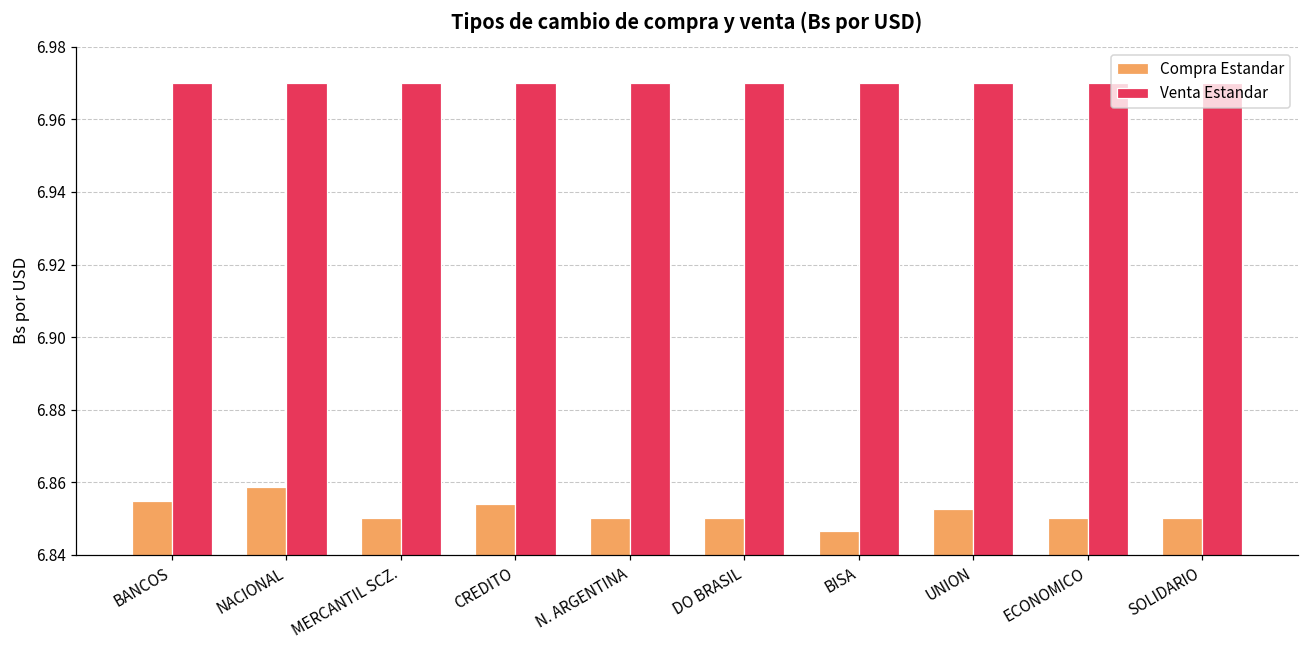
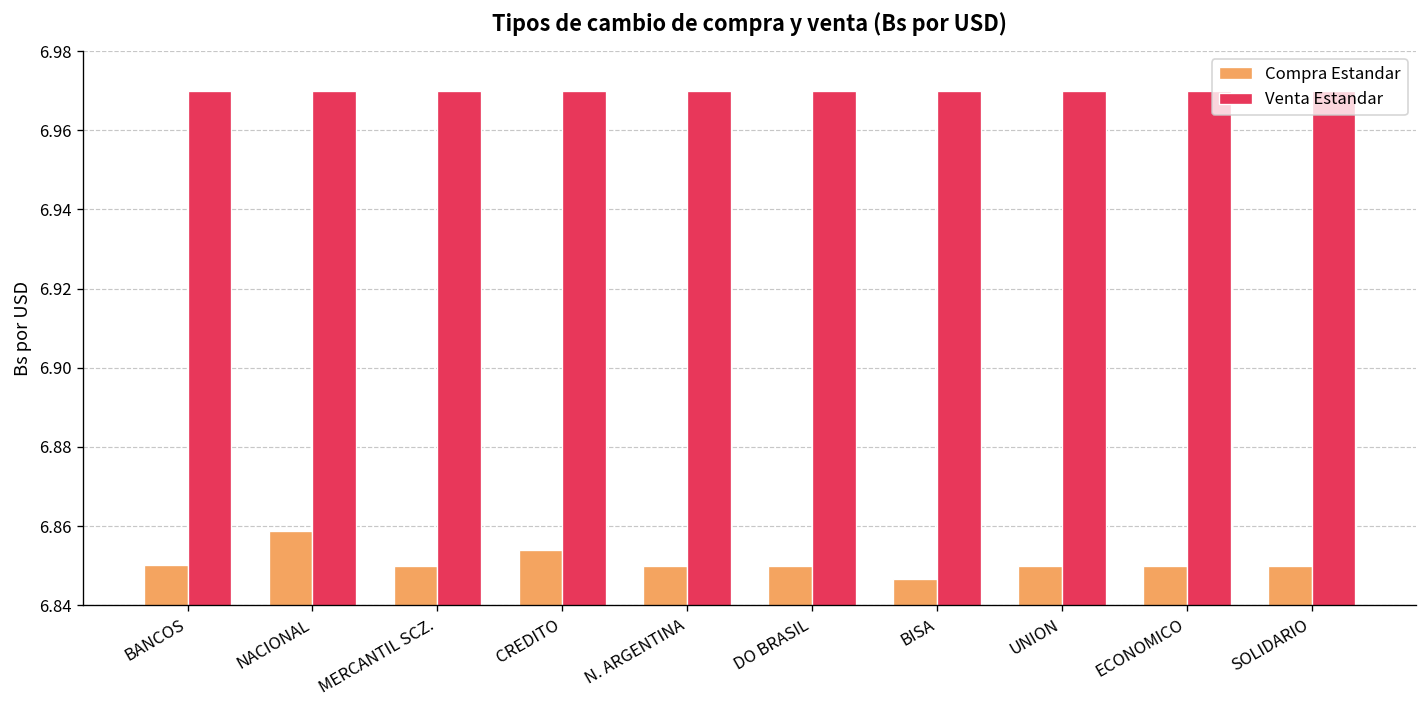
Compra Estandar, BANCOS: 6.855 -> 6.850
Compra Estandar, UNION: 6.853 -> 6.850
